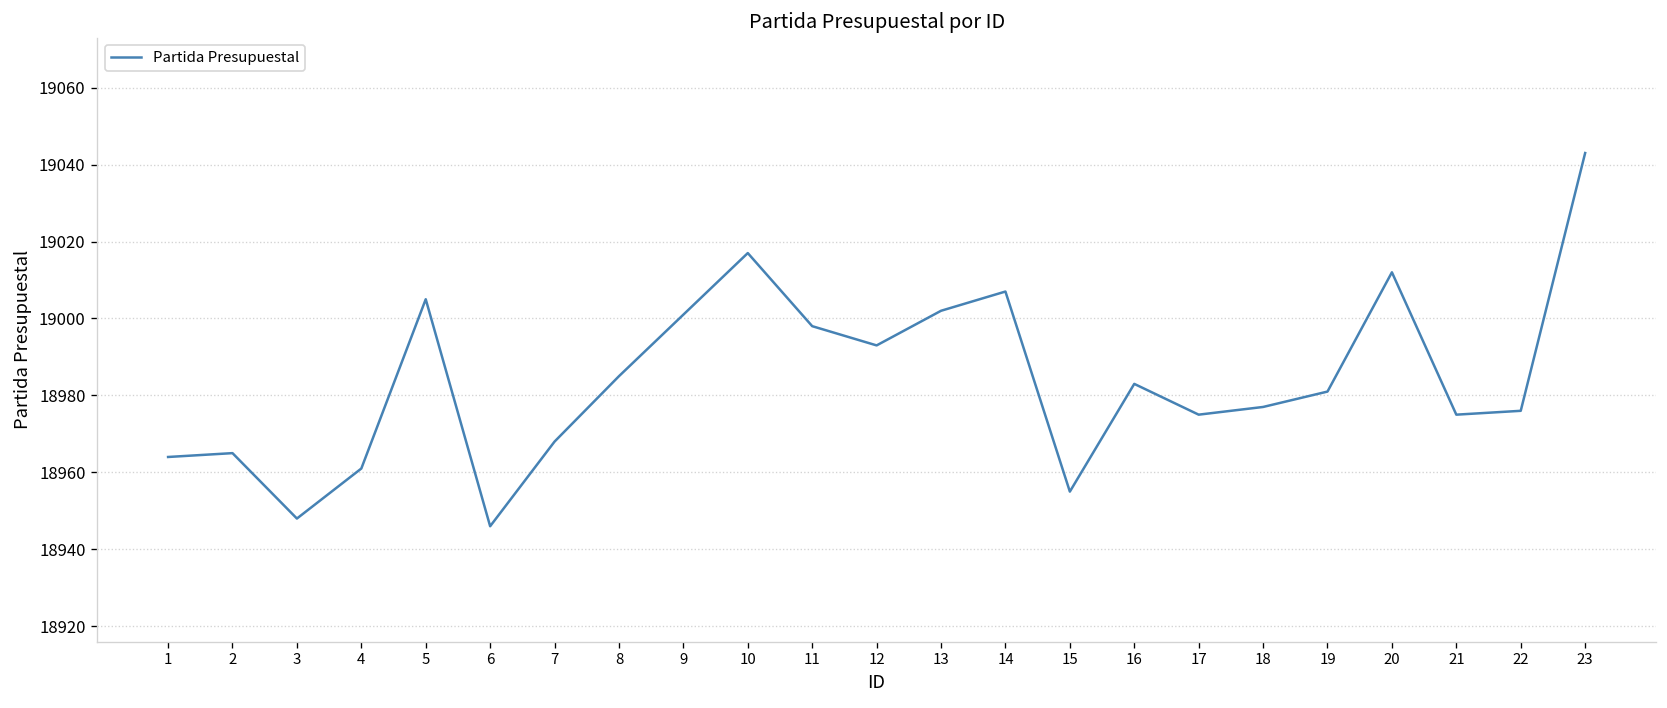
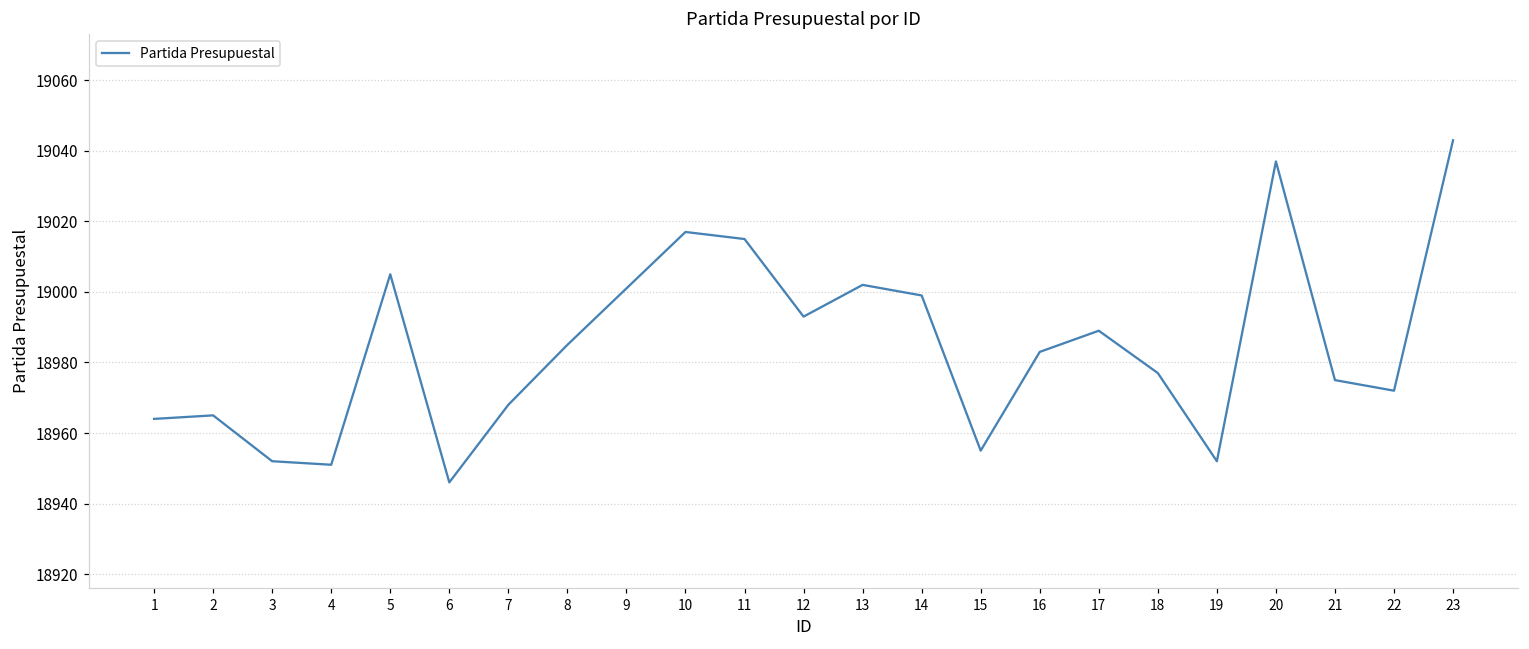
3: 18948 -> 18952
4: 18961 -> 18951
11: 18998 -> 19015
14: 19007 -> 18999
17: 18975 -> 18989
19: 18981 -> 18952
20: 19012 -> 19037
22: 18976 -> 18972
